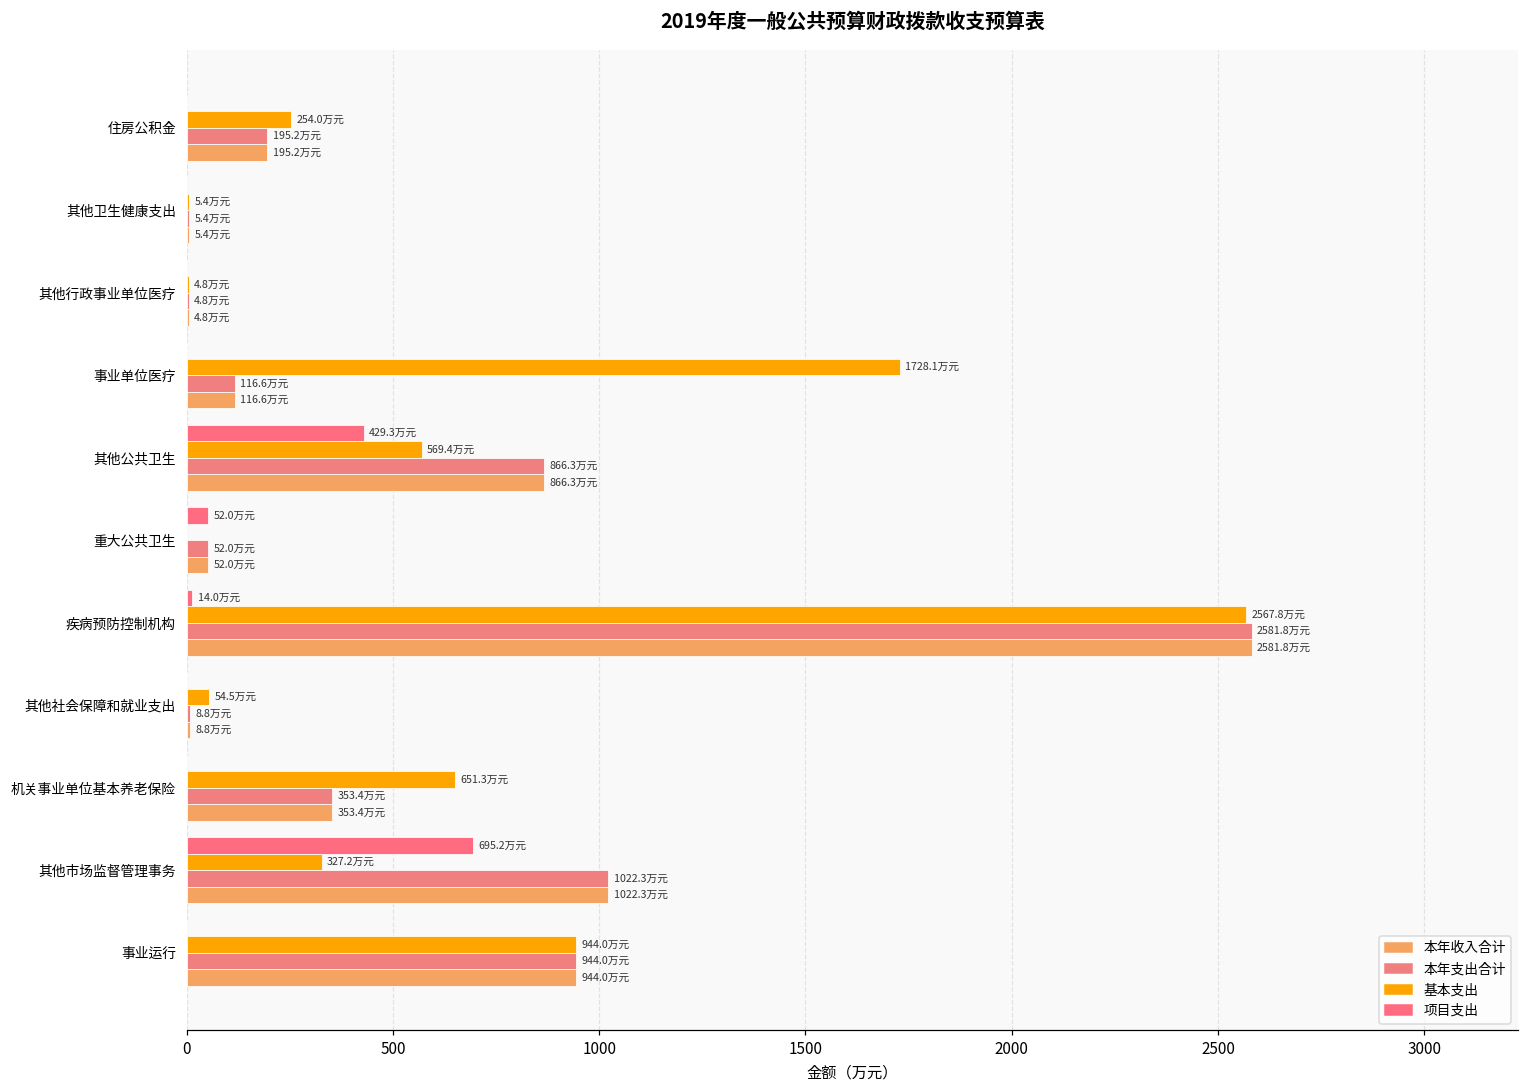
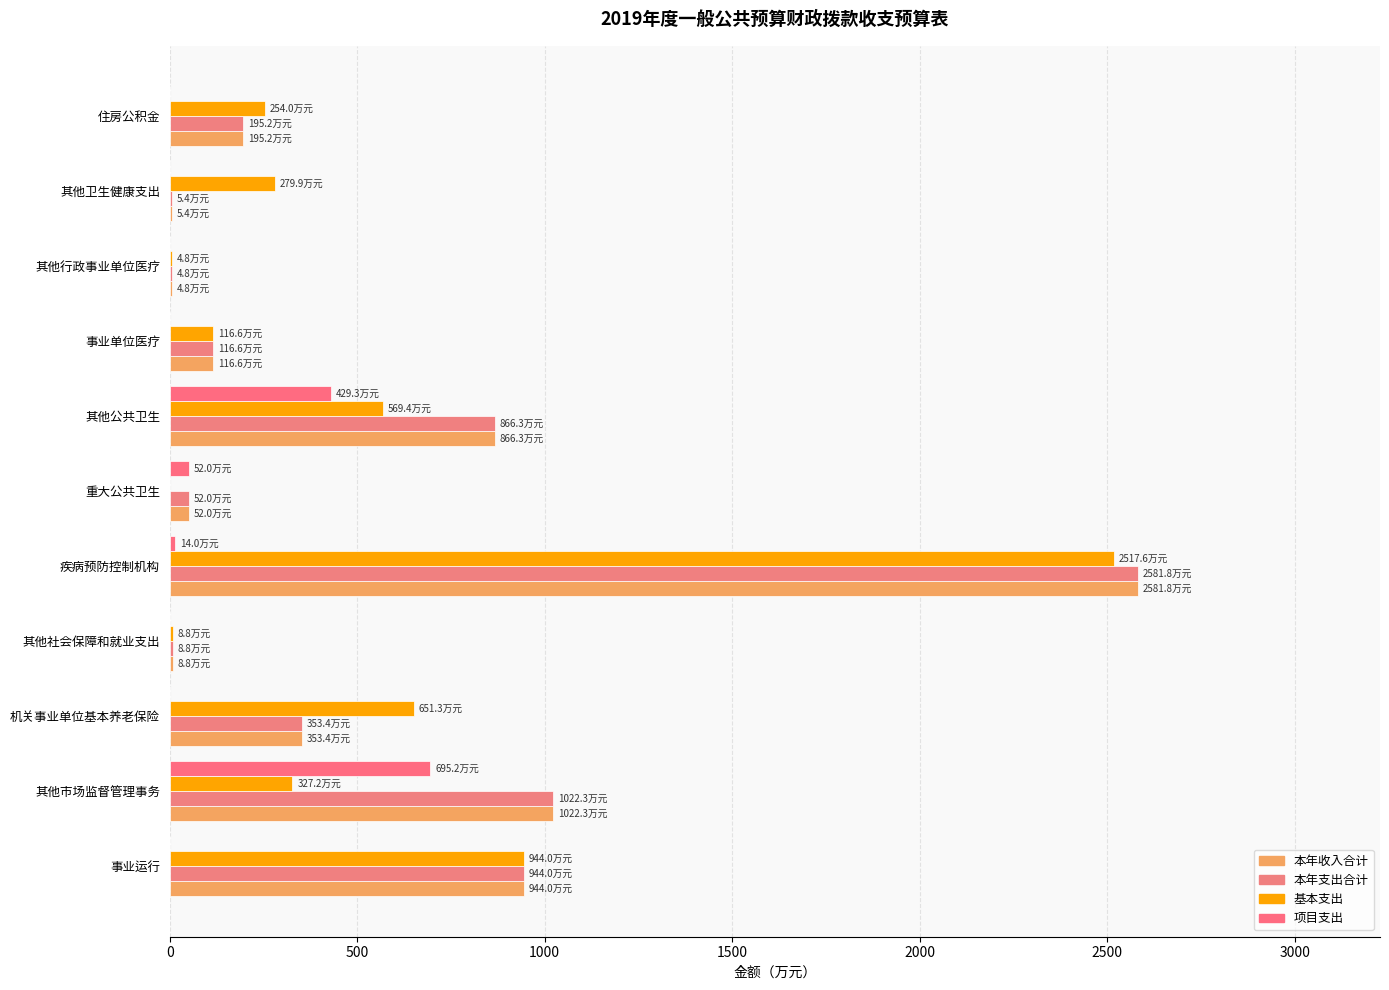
基本支出, 其他卫生健康支出: 5.4 -> 279.9
基本支出, 事业单位医疗: 1728.1 -> 116.6
基本支出, 疾病预防控制机构: 2567.8 -> 2517.6
基本支出, 其他社会保障和就业支出: 54.5 -> 8.8
